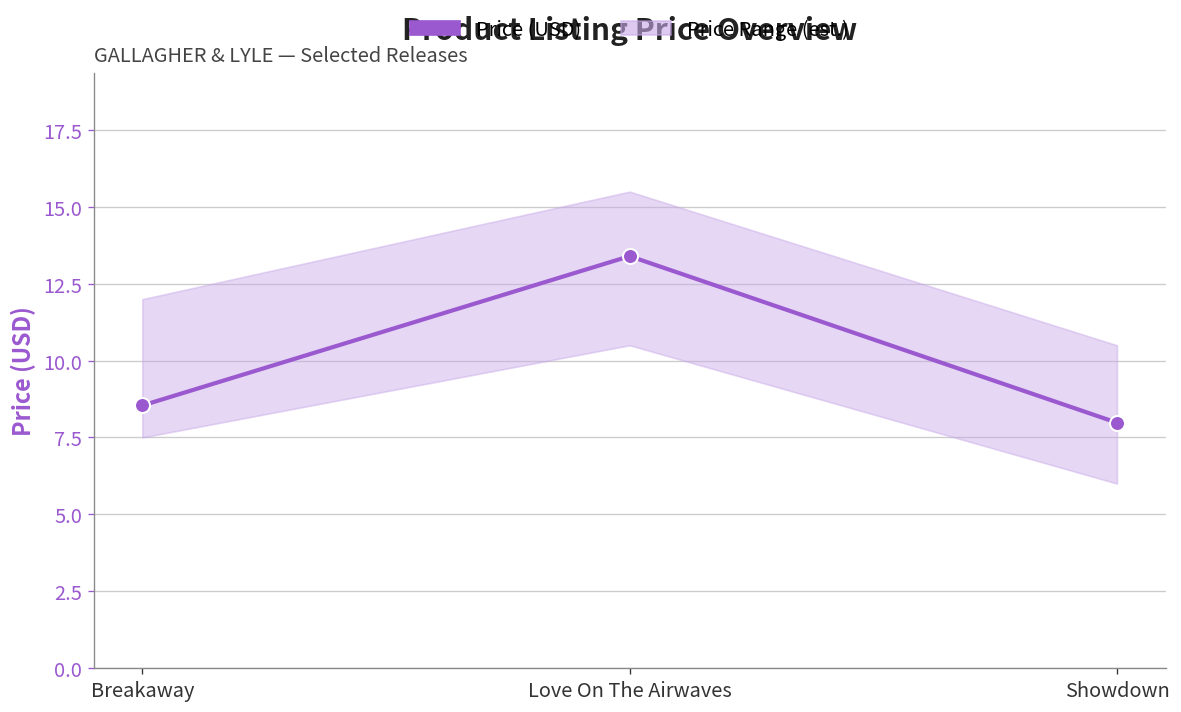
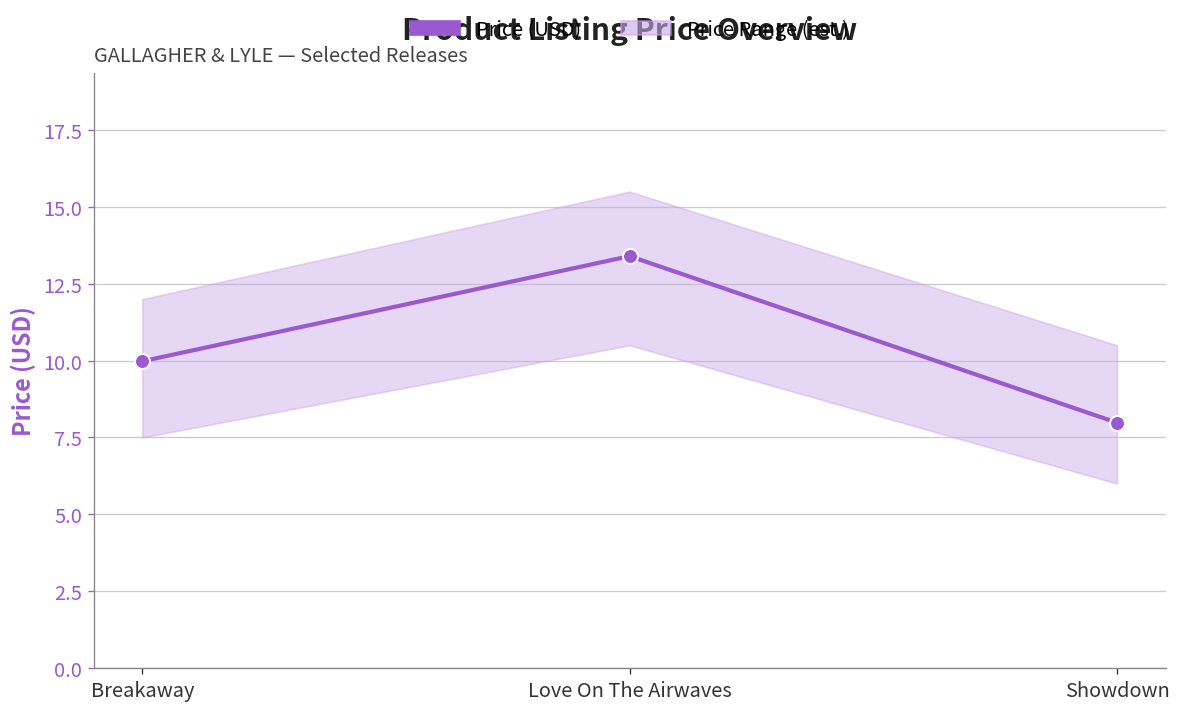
Price (USD), Breakaway: 8.5 -> 10.0
